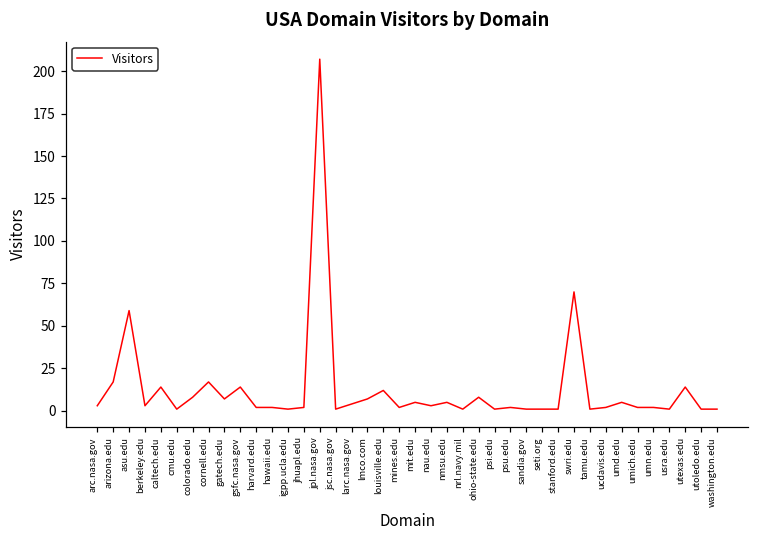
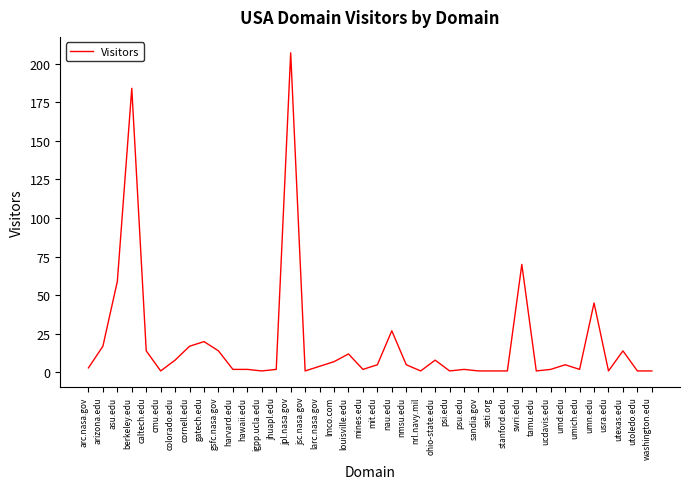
berkeley.edu: 3 -> 184
gatech.edu: 7 -> 20
nau.edu: 3 -> 27
umn.edu: 2 -> 45
